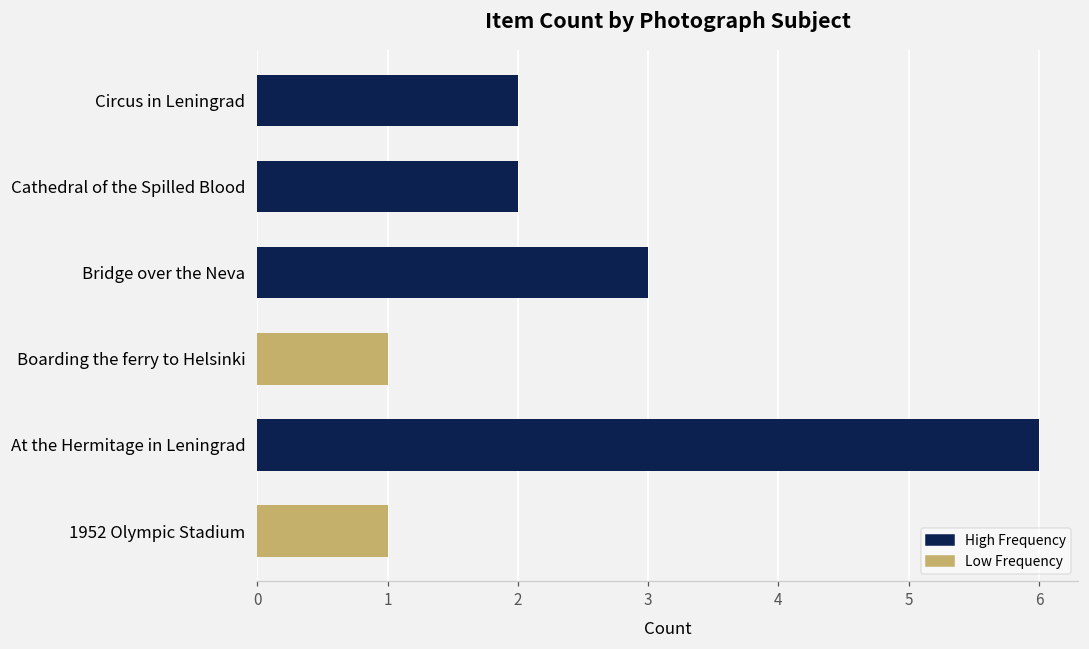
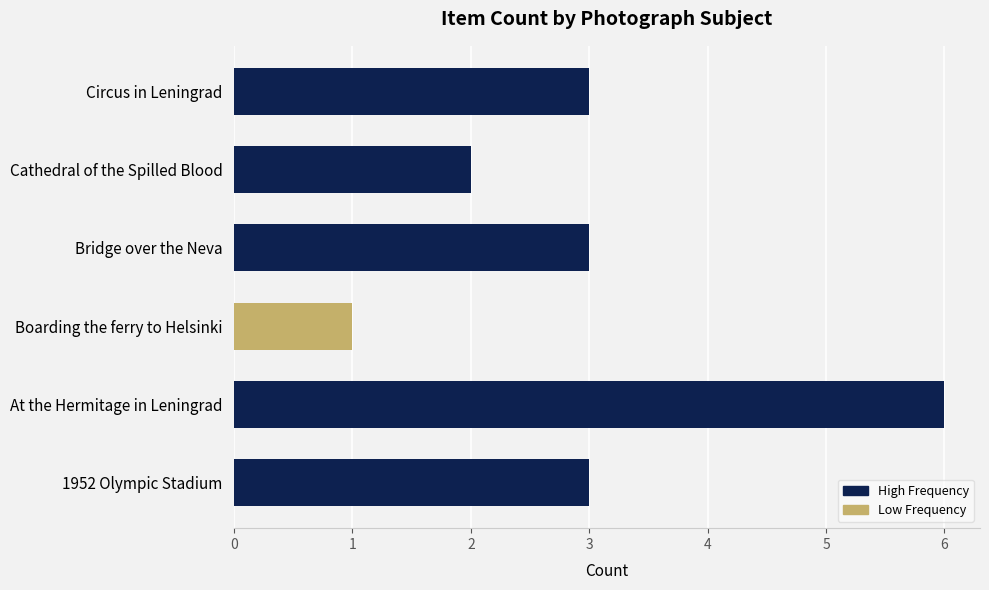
Circus in Leningrad: 2 -> 3
1952 Olympic Stadium: 1 -> 3
